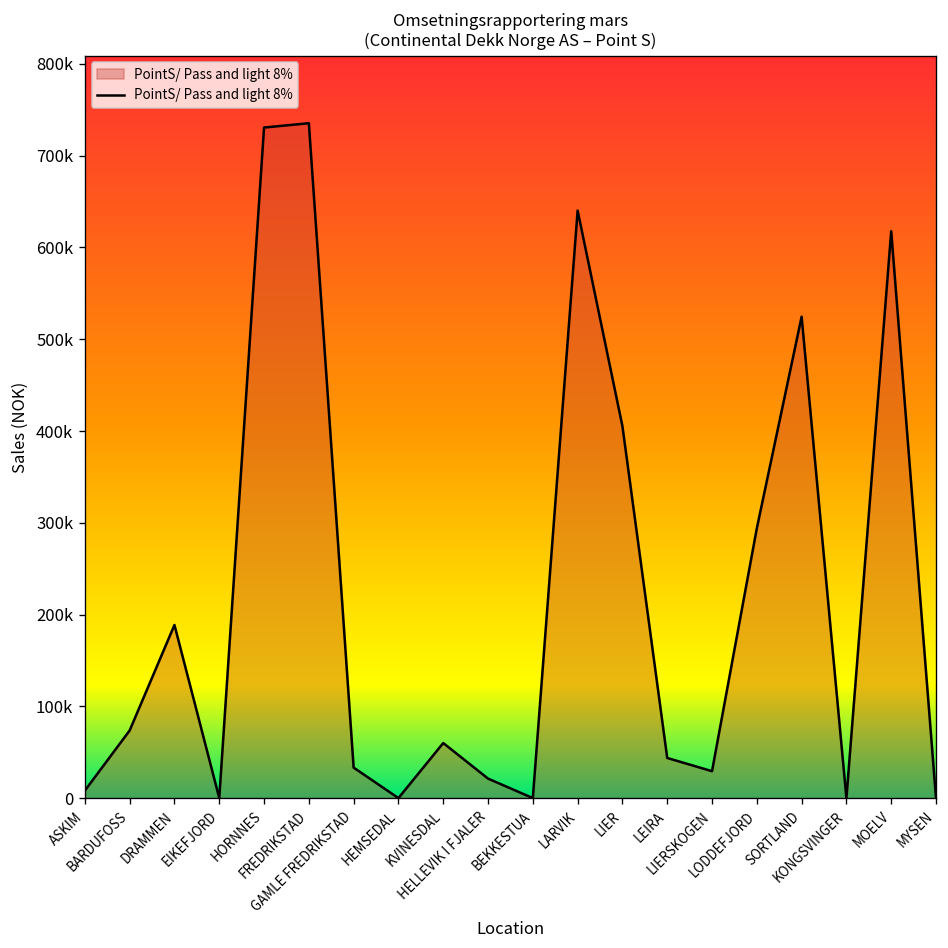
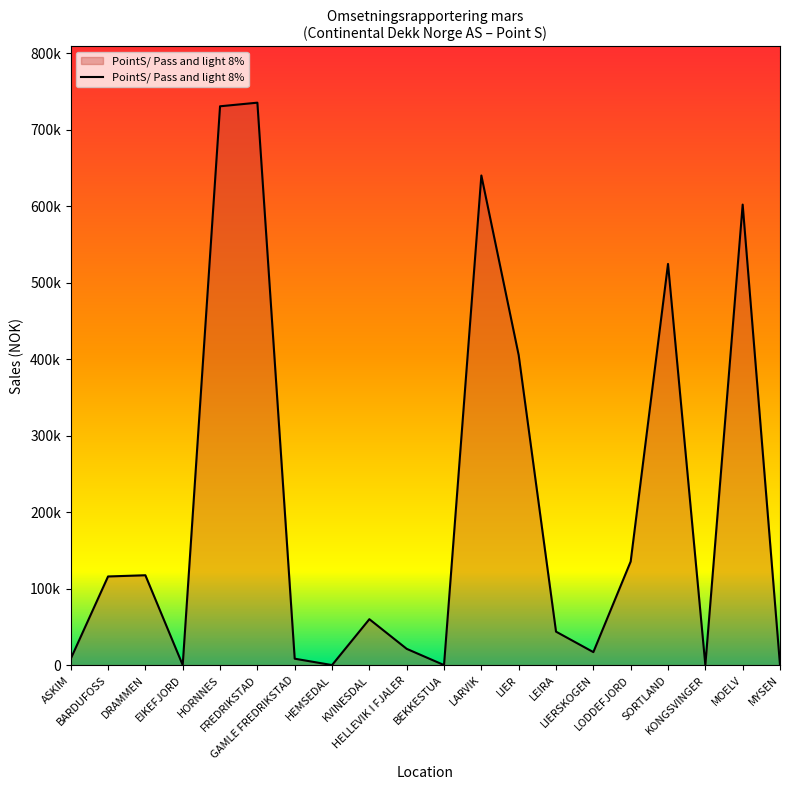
BARDUFOSS: 70000 -> 120000
DRAMMEN: 190000 -> 120000
GAMLE FREDRIKSTAD: 30000 -> 10000
LIERSKOGEN: 30000 -> 20000
LODDEFJORD: 290000 -> 140000
MOELV: 620000 -> 600000
